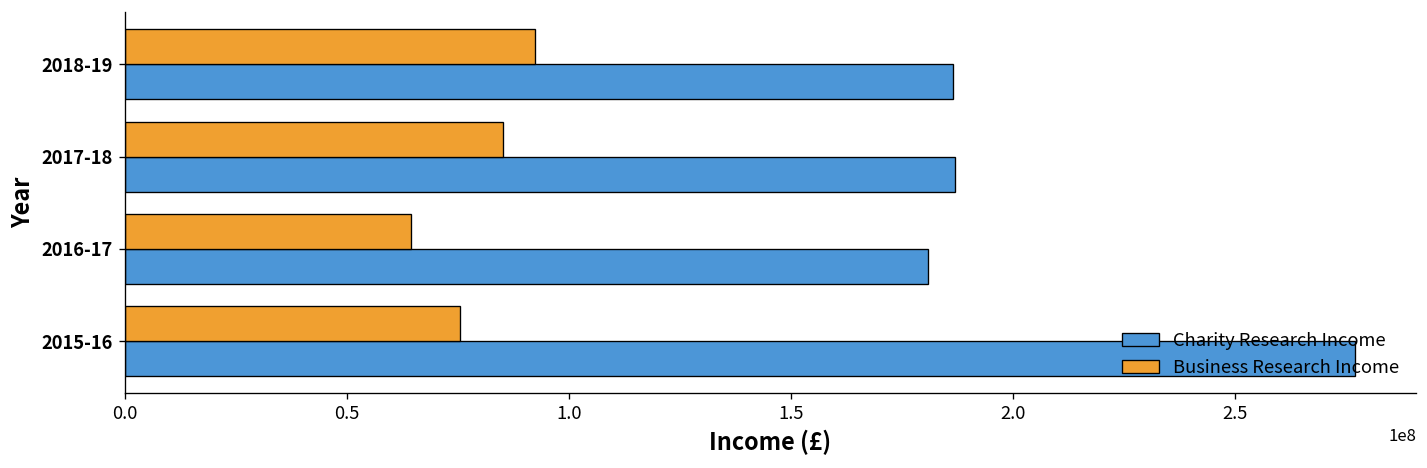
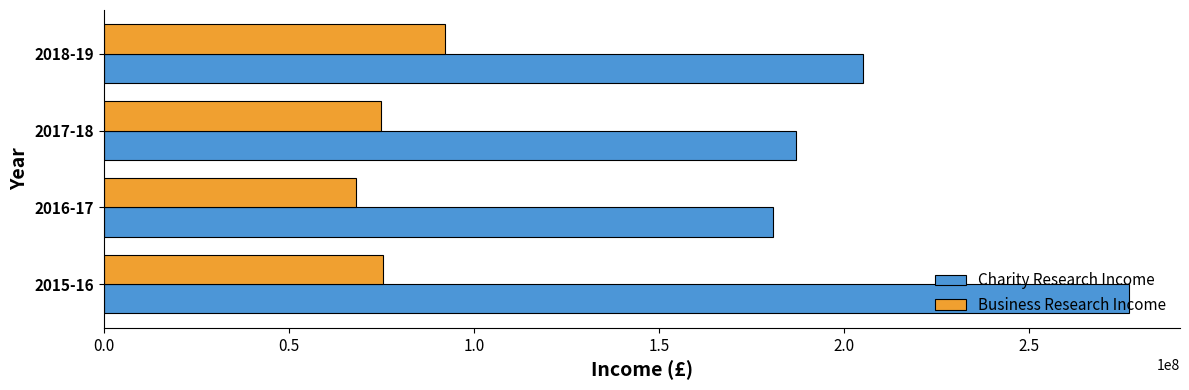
Charity Research Income, 2018-19: 187000000 -> 205000000
Business Research Income, 2017-18: 85000000 -> 75000000
Business Research Income, 2016-17: 64000000 -> 68000000
